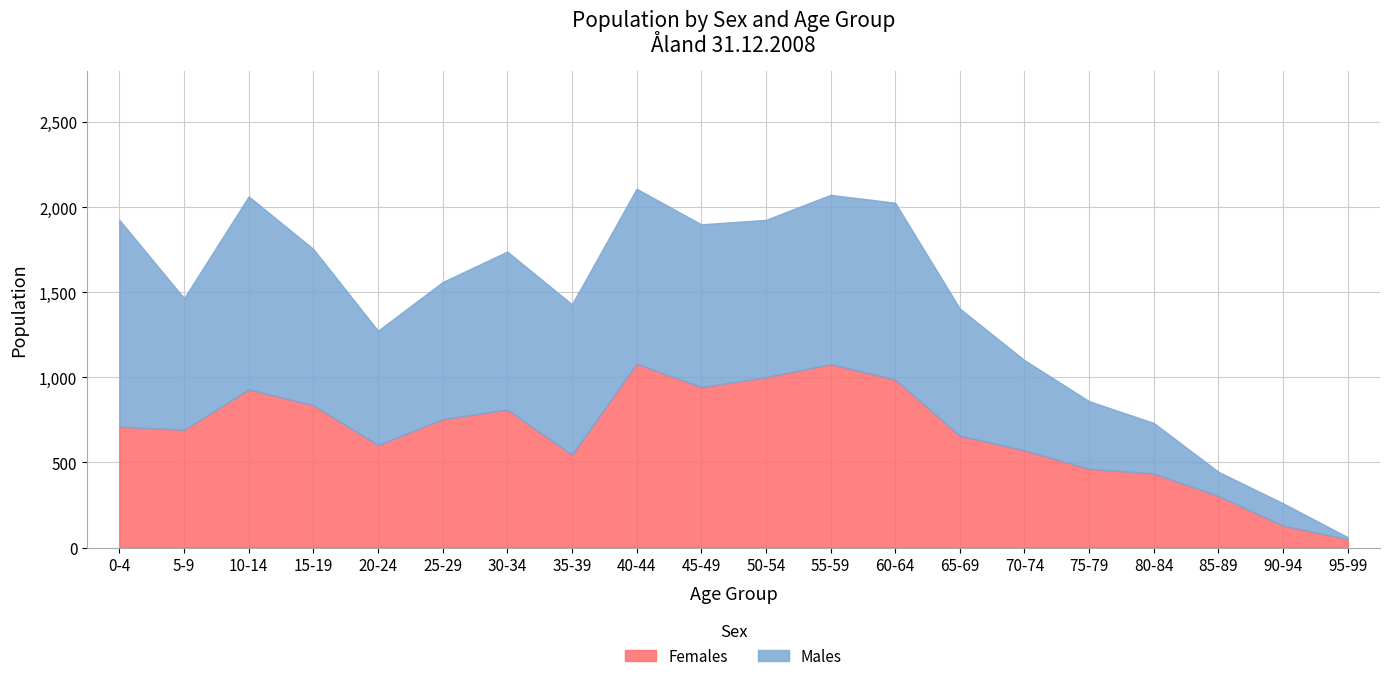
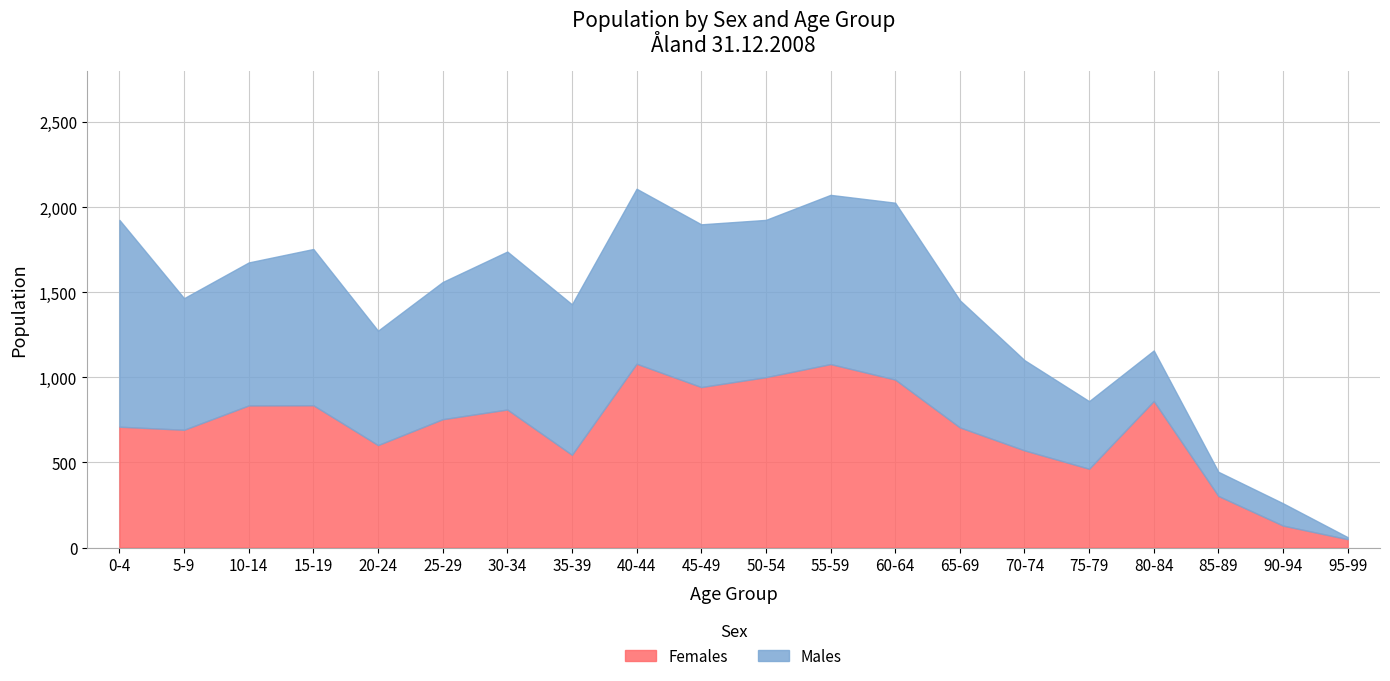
Females, 10-14: 930 -> 840
Males, 10-14: 1,130 -> 840
Females, 65-69: 660 -> 710
Females, 80-84: 440 -> 860
